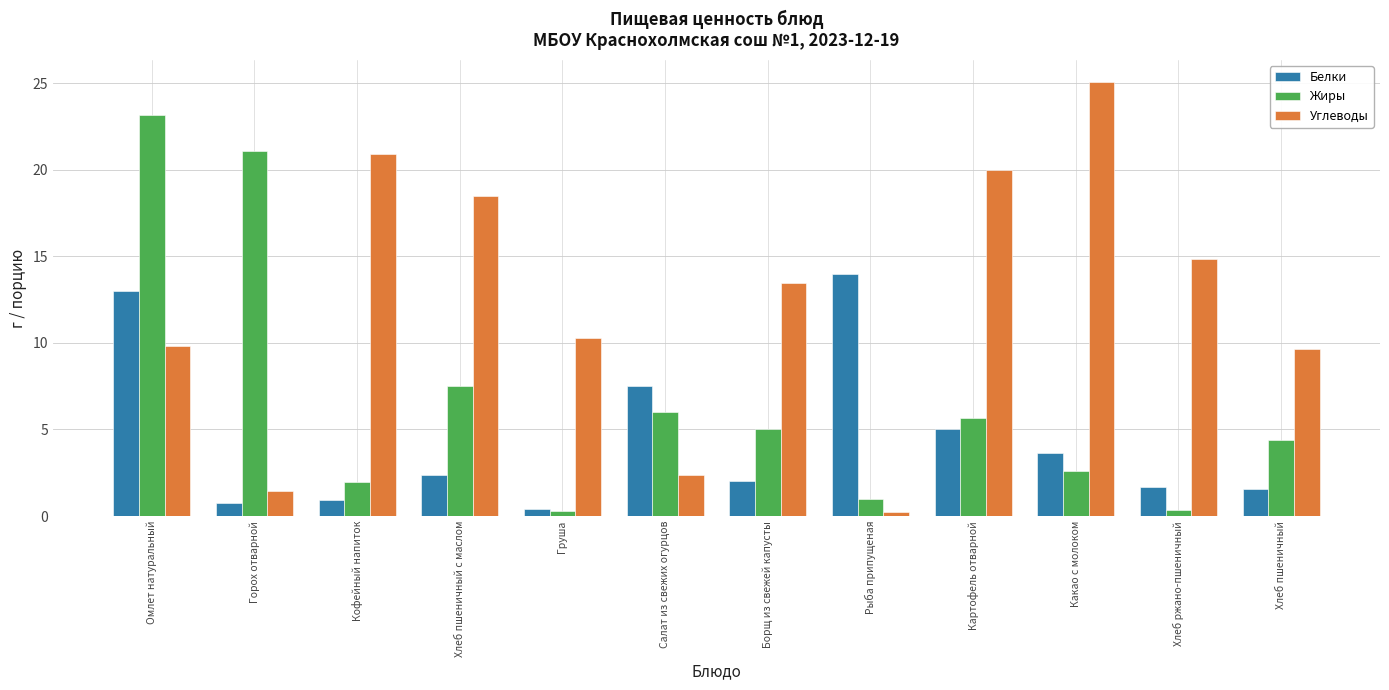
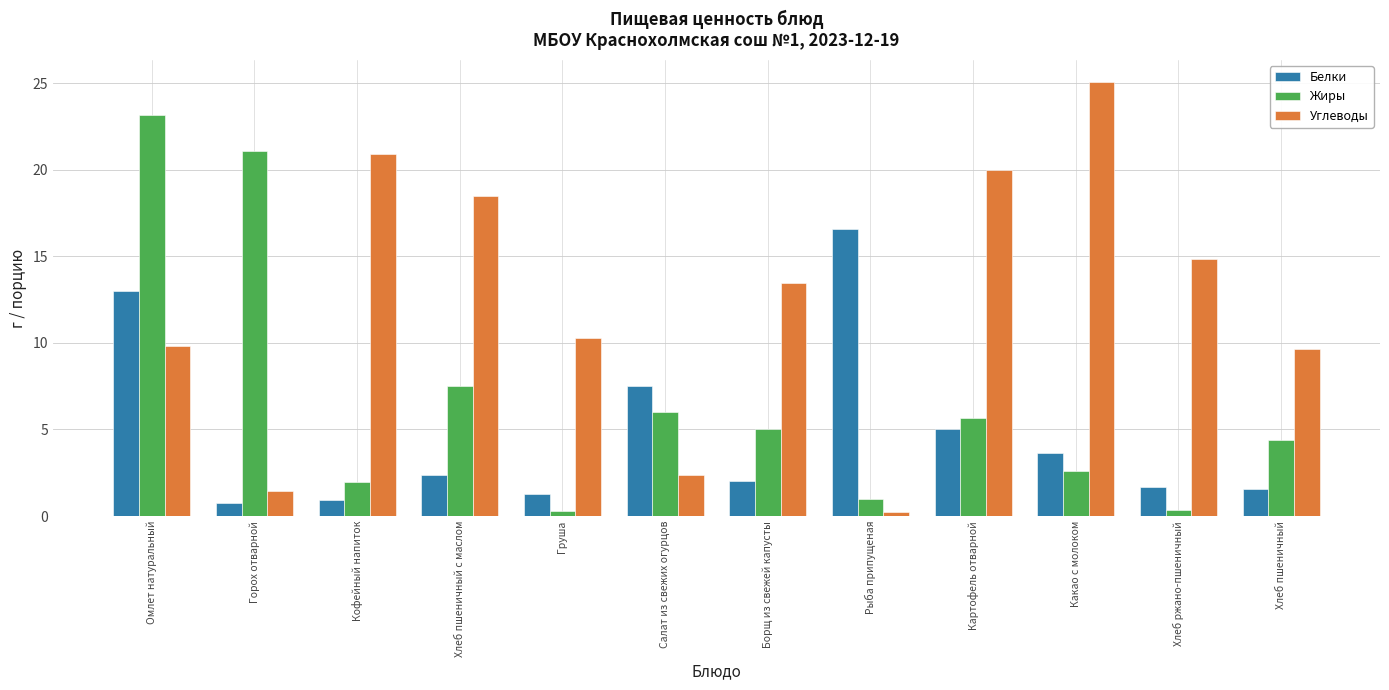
Белки, Груша: 0.4 -> 1.3
Белки, Рыба припущеная: 14.0 -> 16.6
